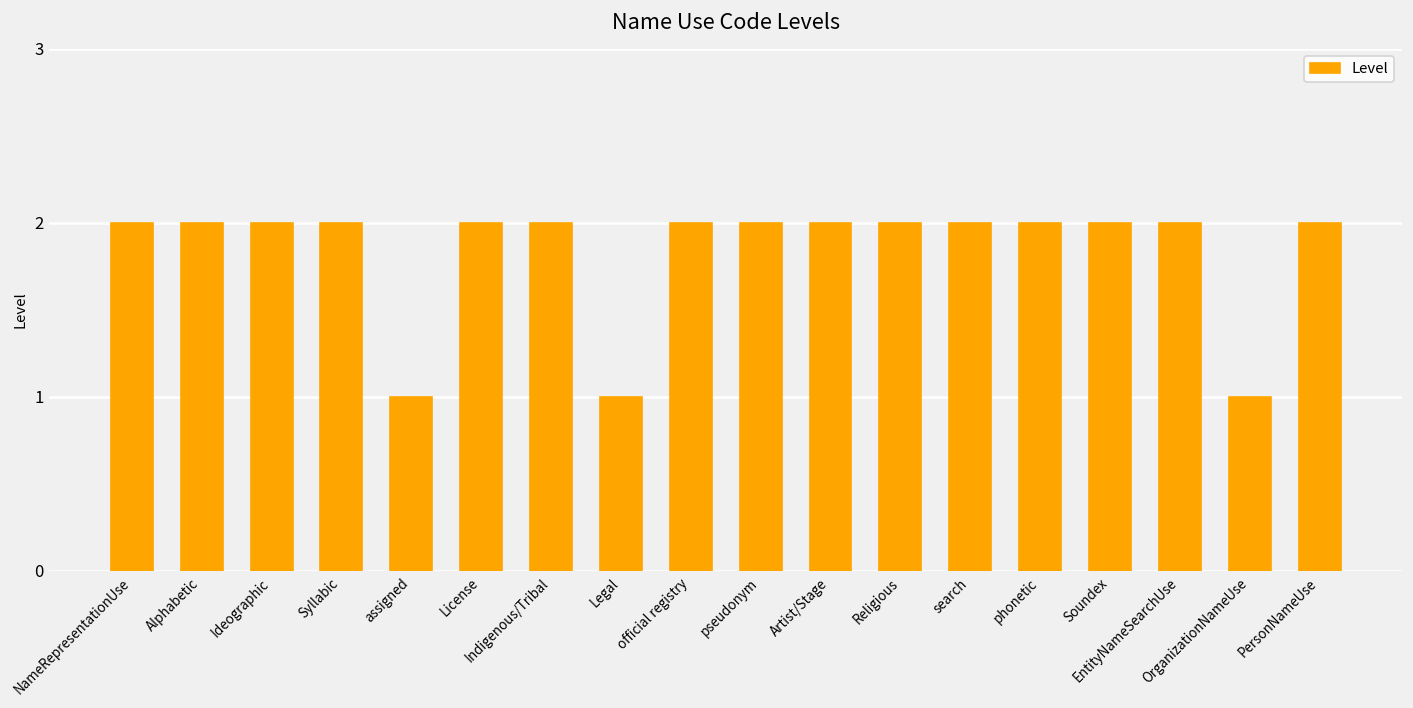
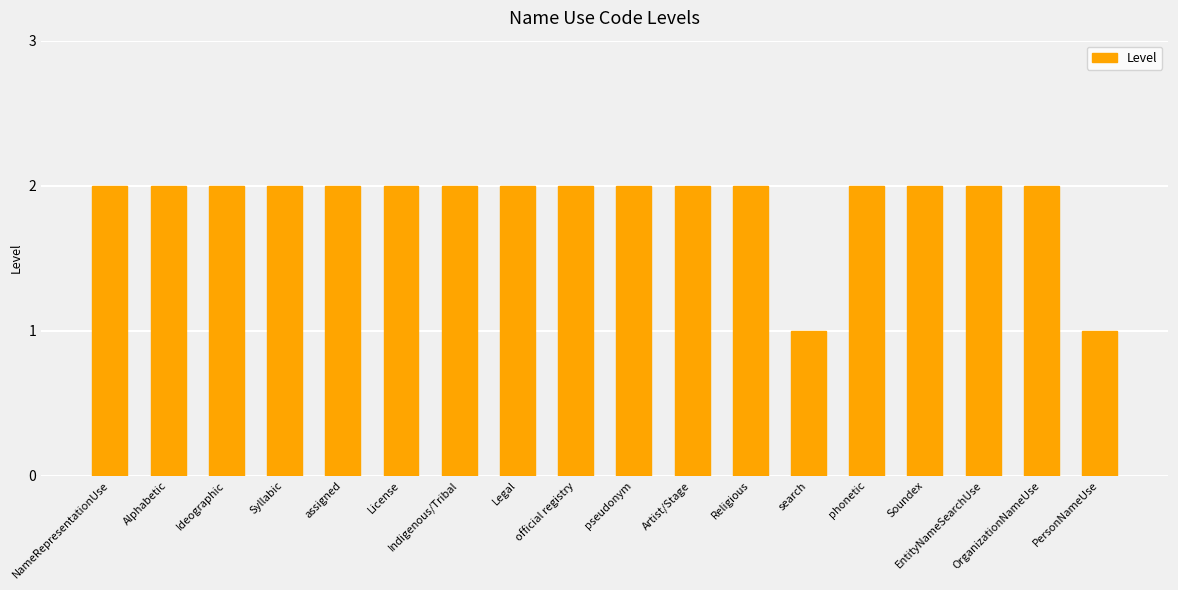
assigned: 1 -> 2
Legal: 1 -> 2
search: 2 -> 1
OrganizationNameUse: 1 -> 2
PersonNameUse: 2 -> 1
